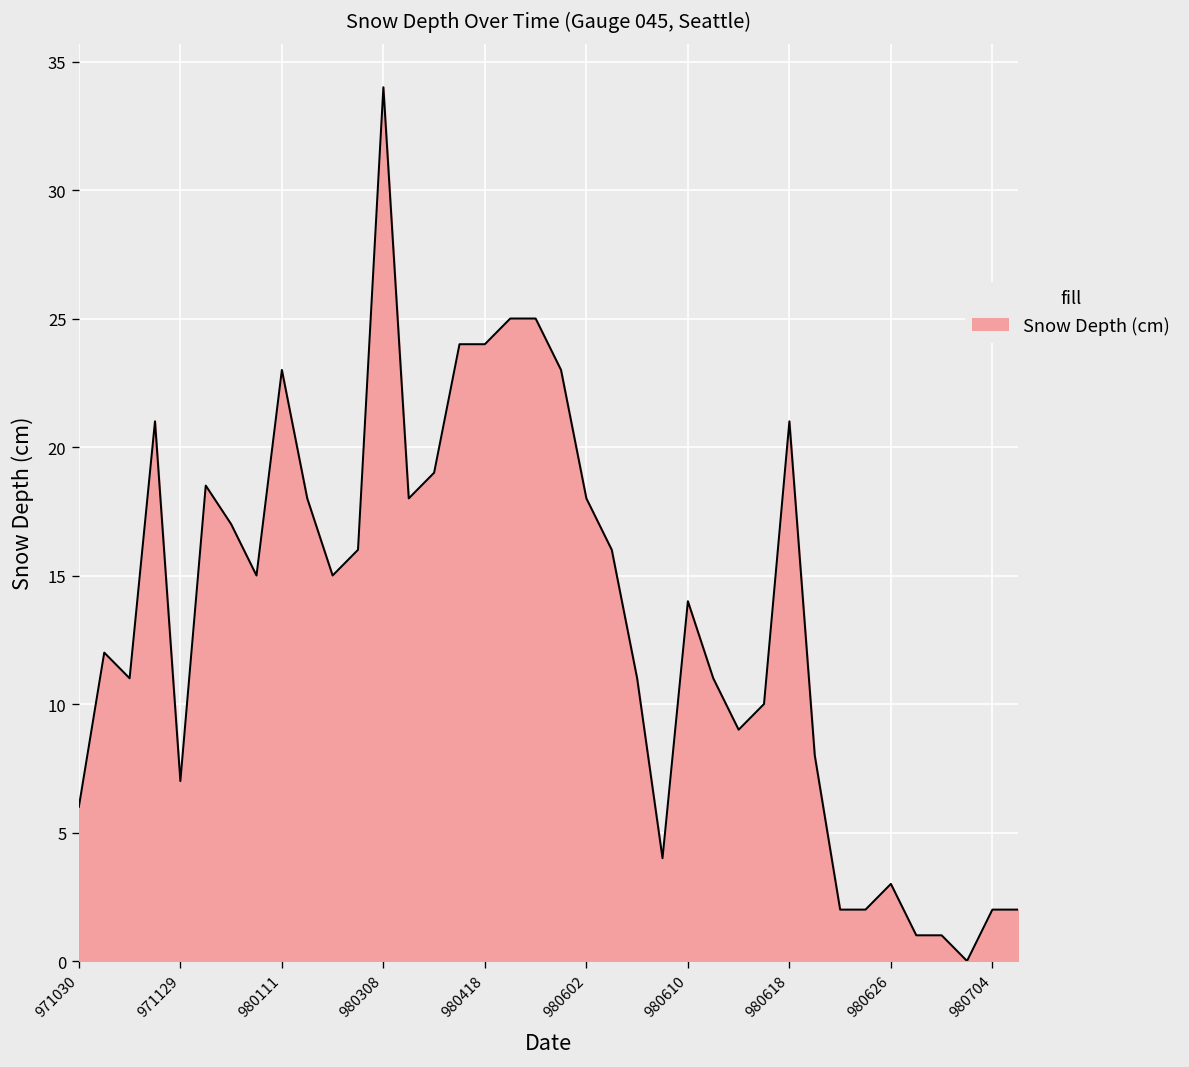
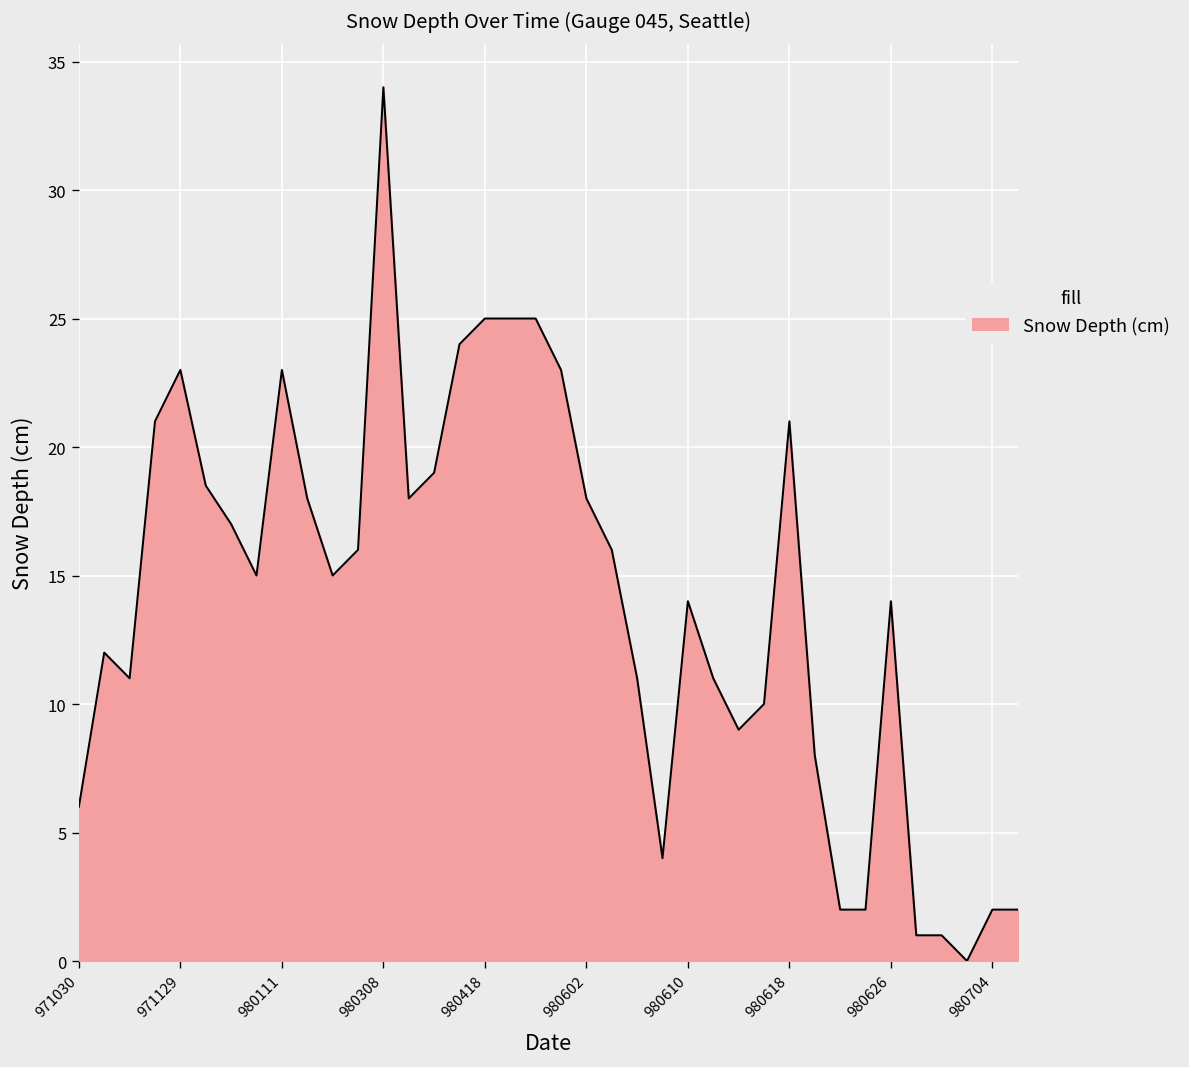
971129: 7 -> 23
980418: 24 -> 25
980626: 3 -> 14
